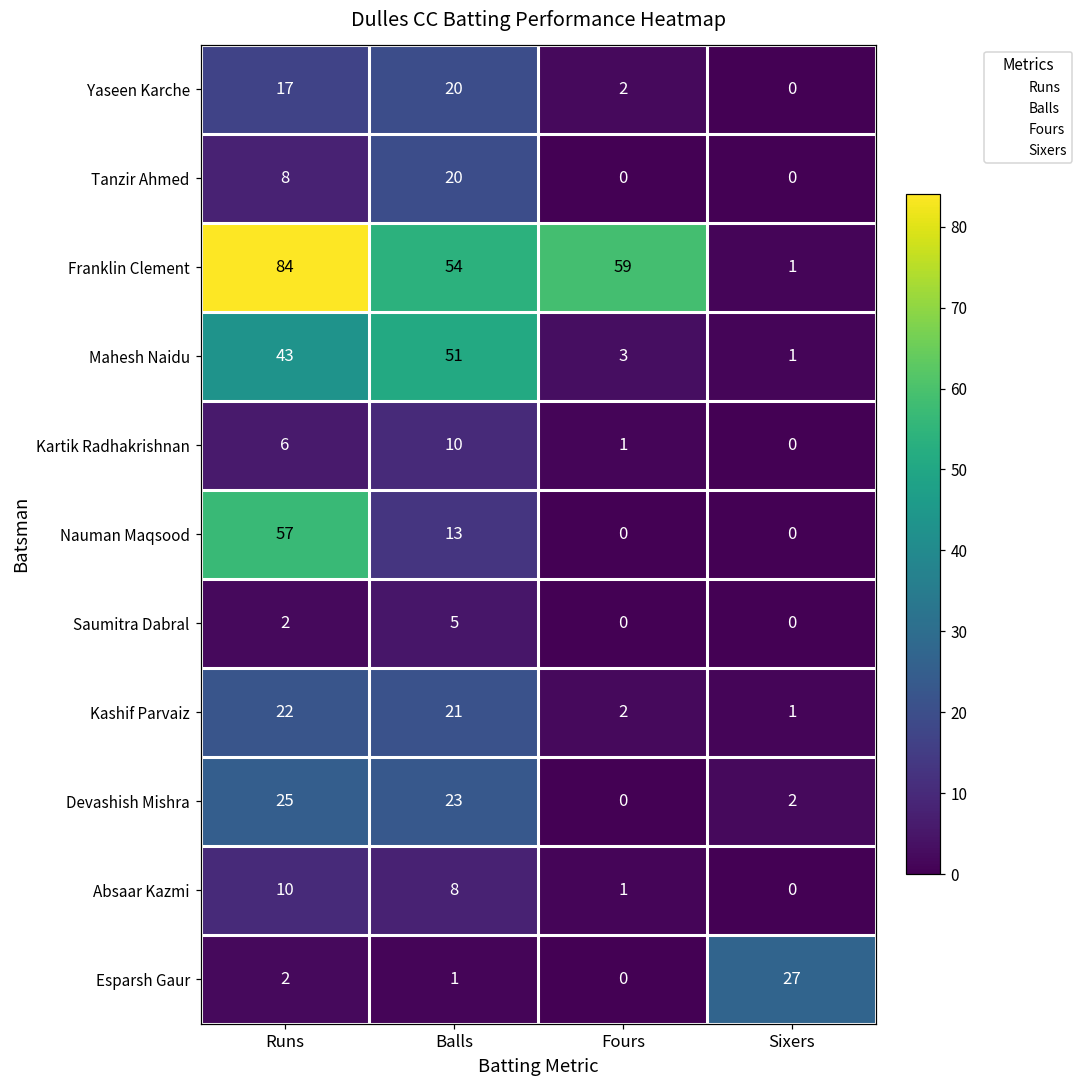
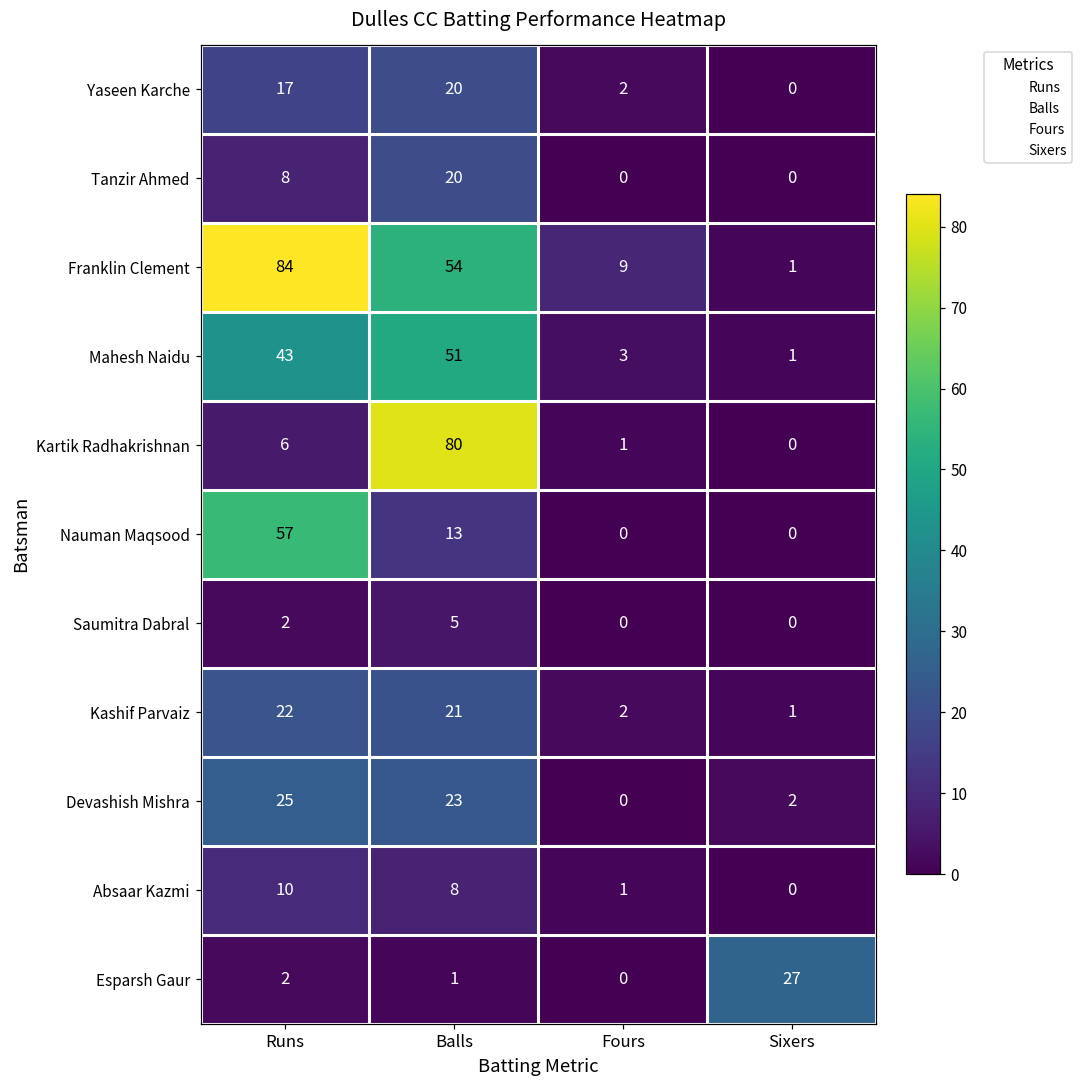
Franklin Clement, Fours: 59 -> 9
Kartik Radhakrishnan, Balls: 10 -> 80
